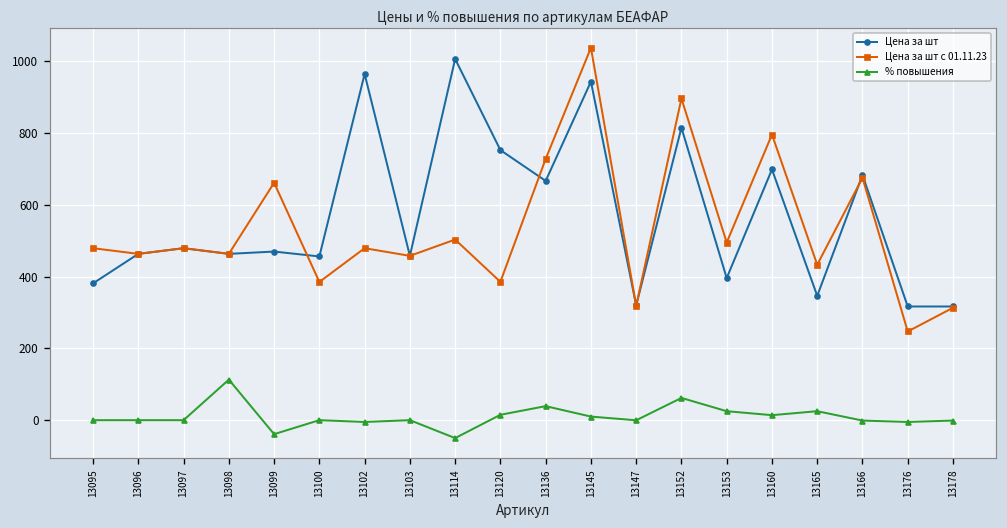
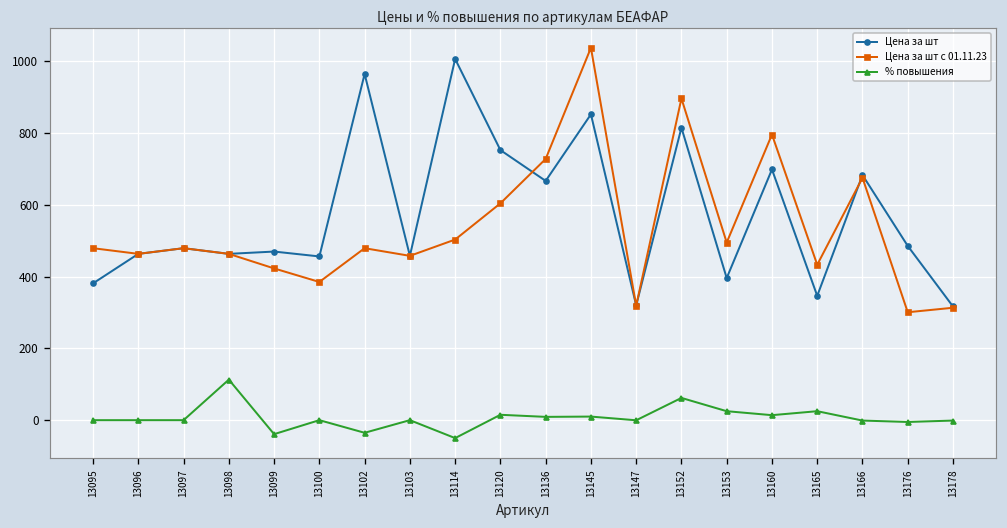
Цена за шт с 01.11.23, 13099: 660 -> 420
% повышения, 13102: -10 -> -40
Цена за шт с 01.11.23, 13120: 390 -> 600
% повышения, 13136: 40 -> 10
Цена за шт, 13145: 940 -> 850
Цена за шт, 13176: 320 -> 490
Цена за шт с 01.11.23, 13176: 250 -> 300
